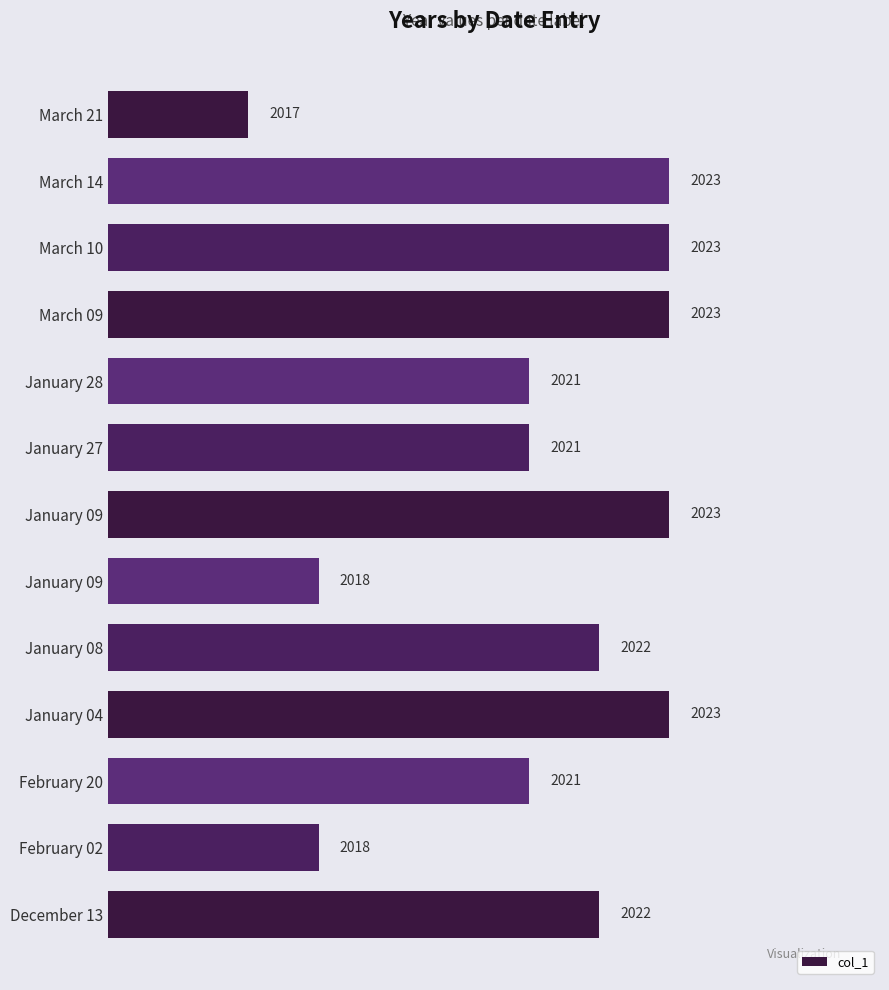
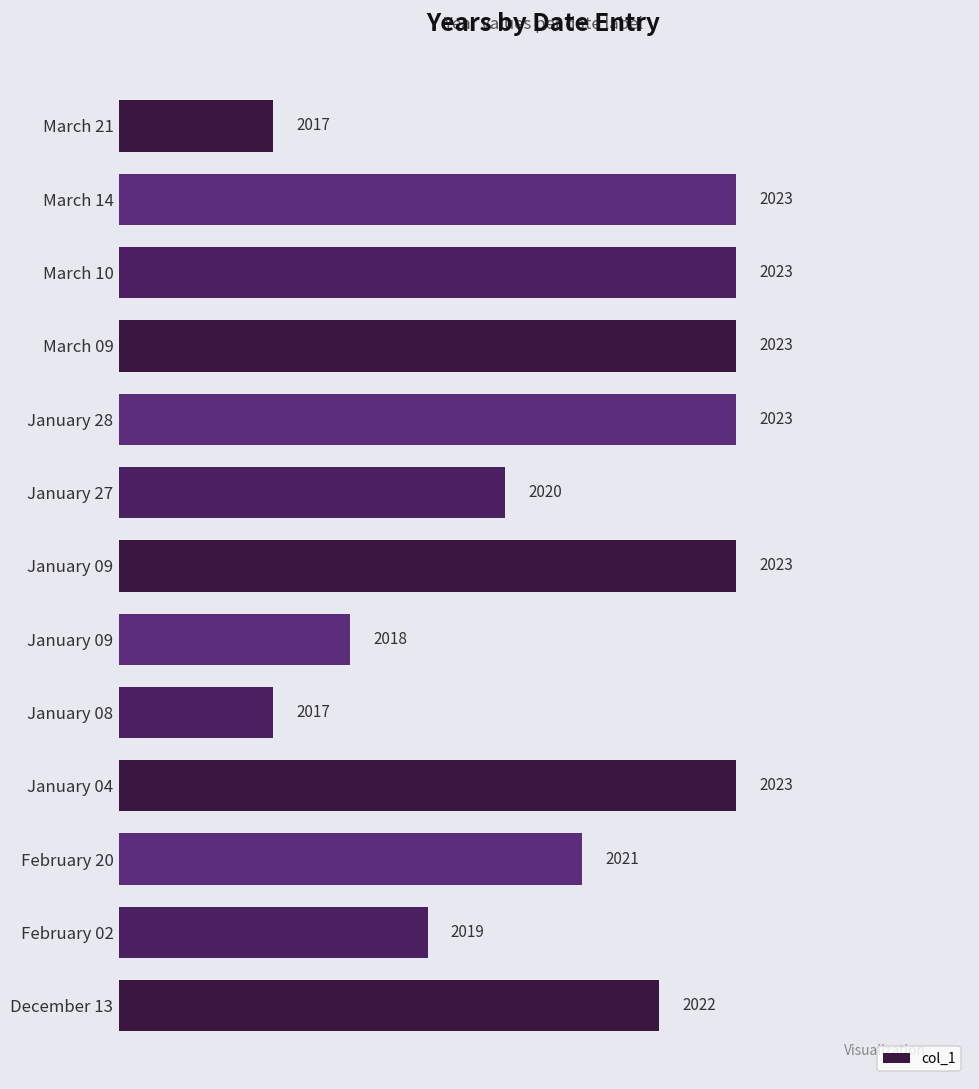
January 28: 2021 -> 2023
January 27: 2021 -> 2020
January 08: 2022 -> 2017
February 02: 2018 -> 2019
